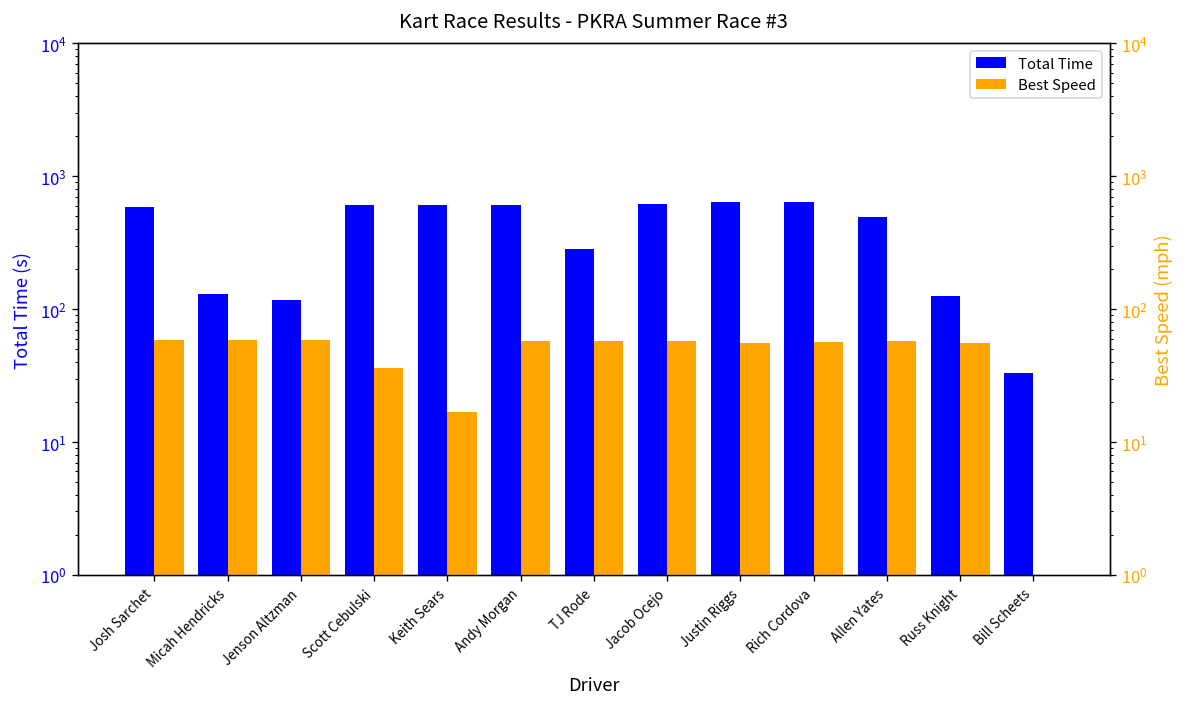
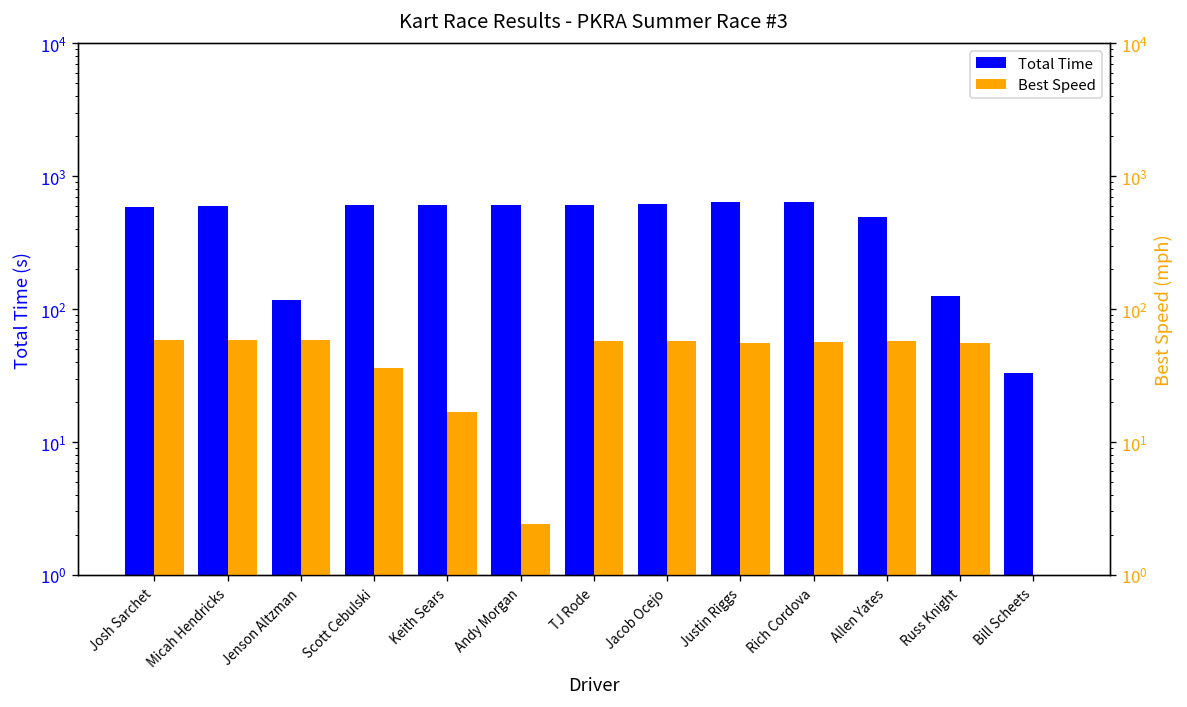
Total Time, Micah Hendricks: 130 -> 600
Total Time, TJ Rode: 280 -> 600
Best Speed, Andy Morgan: 60 -> 2.4
